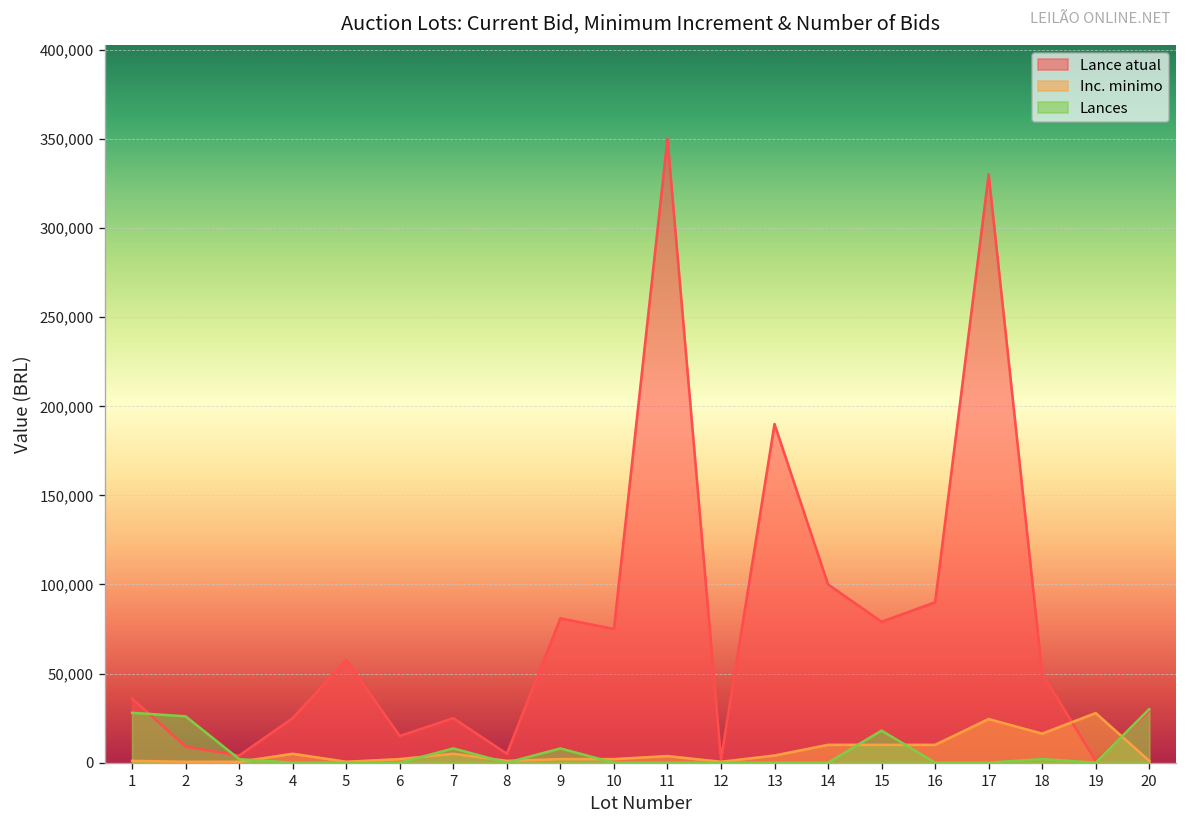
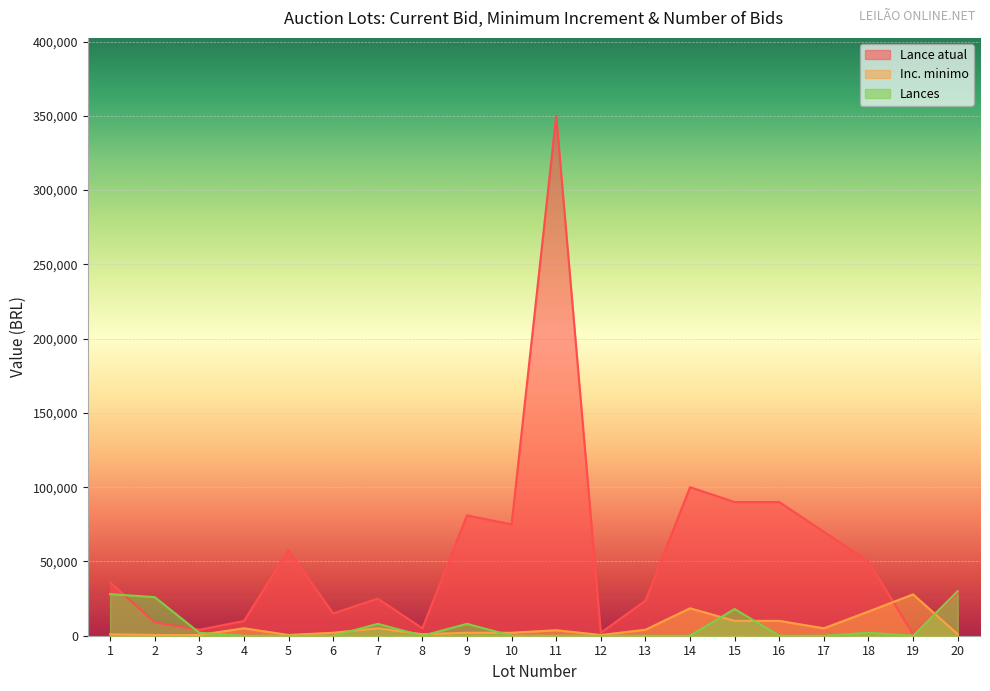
Lance atual, 4: 25,000 -> 10,000
Lance atual, 13: 190,000 -> 24,000
Inc. minimo, 14: 10,000 -> 18,000
Lance atual, 15: 79,000 -> 90,000
Lance atual, 17: 330,000 -> 70,000
Inc. minimo, 17: 24,000 -> 5,000
